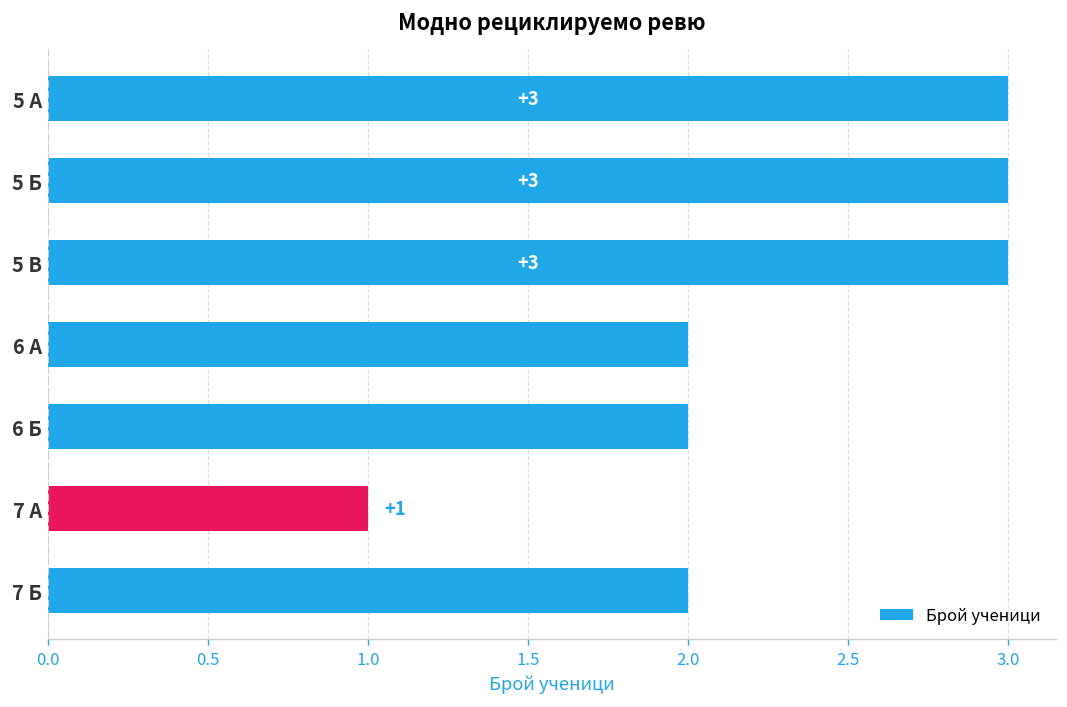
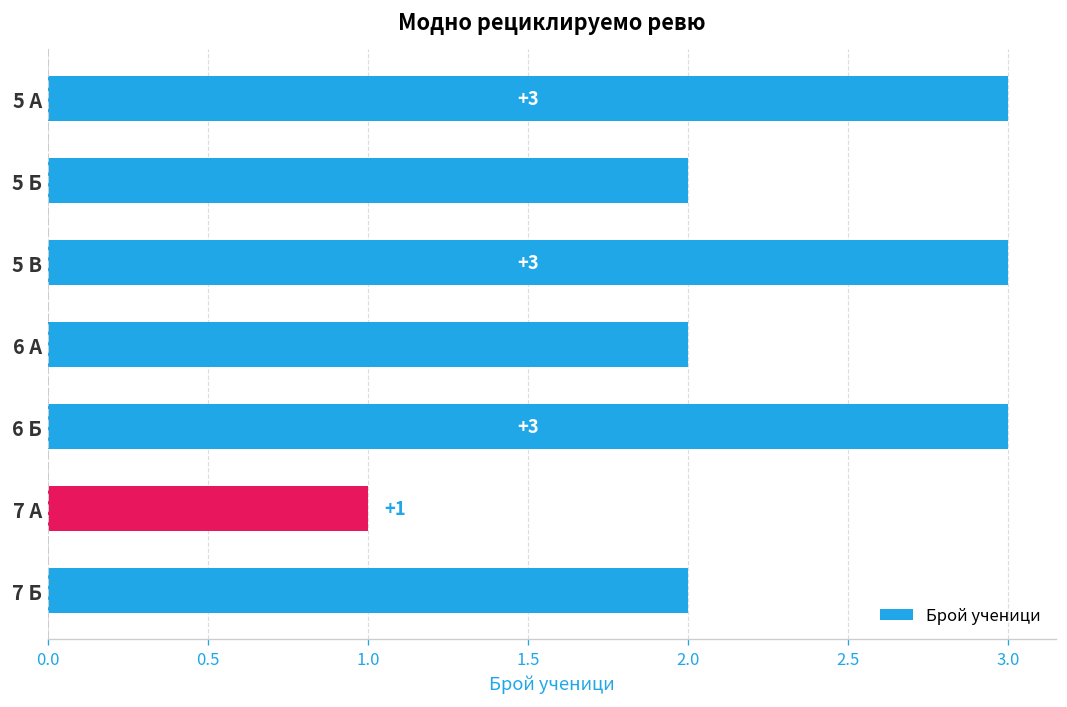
5 Б: 3 -> 2
6 Б: 2 -> 3
